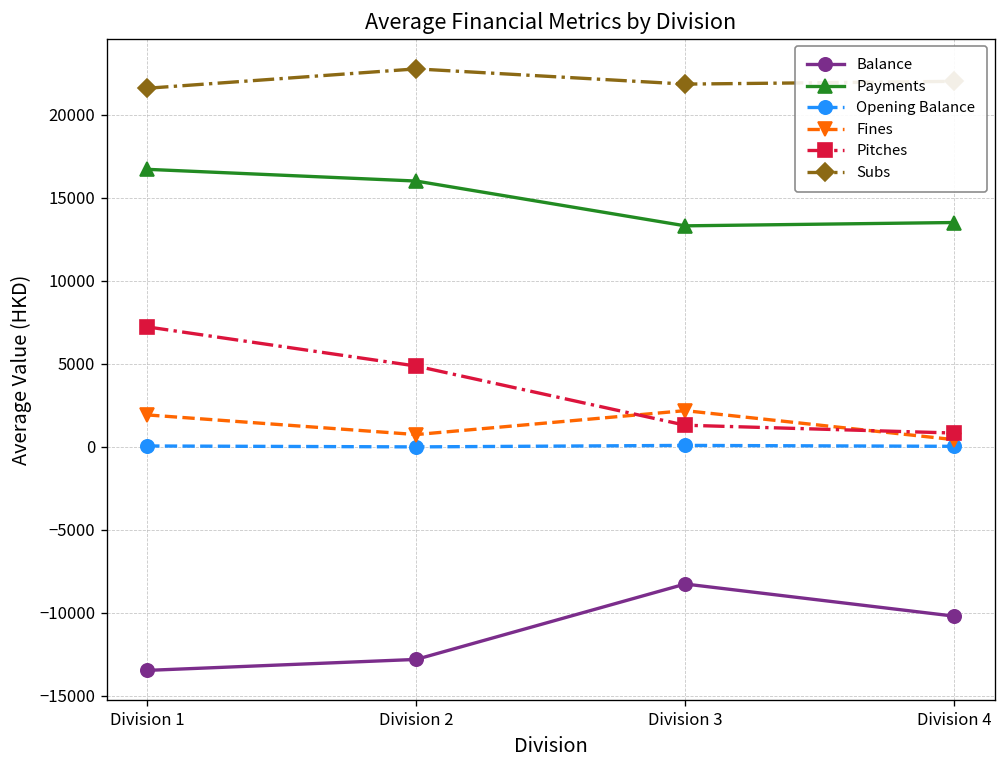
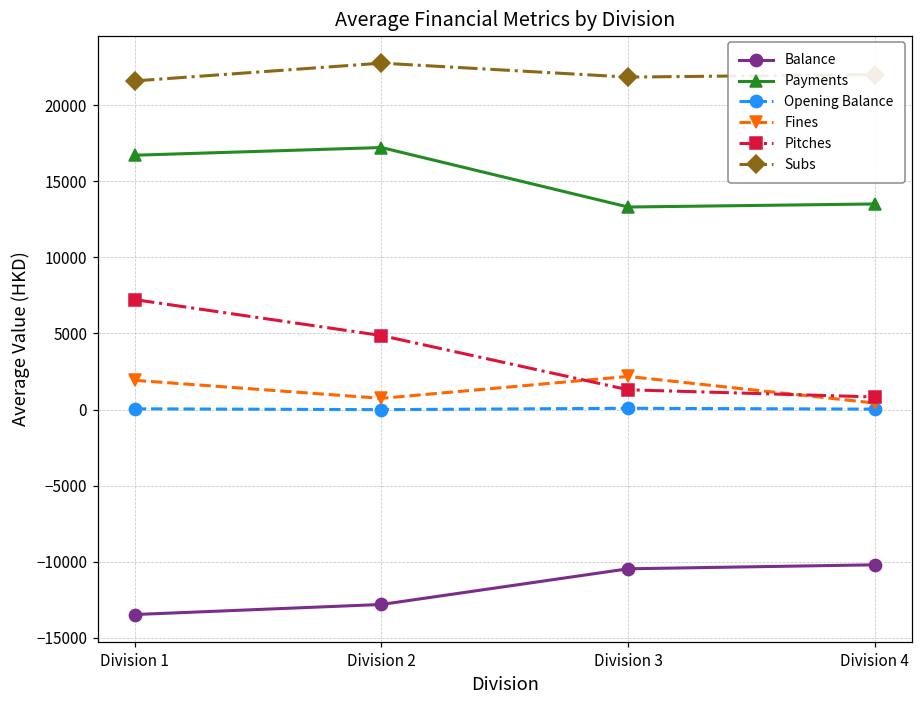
Payments, Division 2: 16000 -> 17200
Balance, Division 3: -8300 -> -10500
